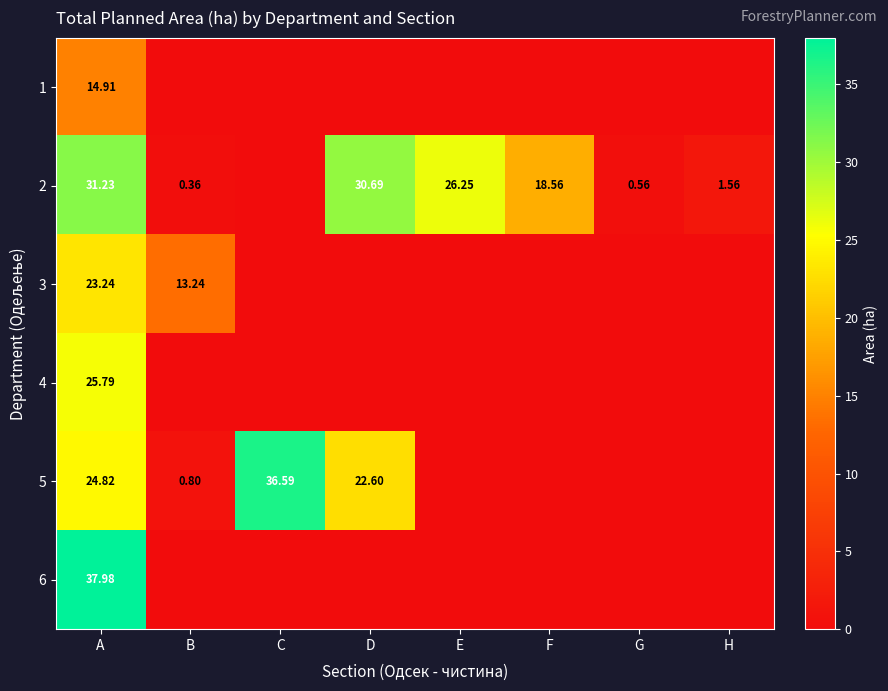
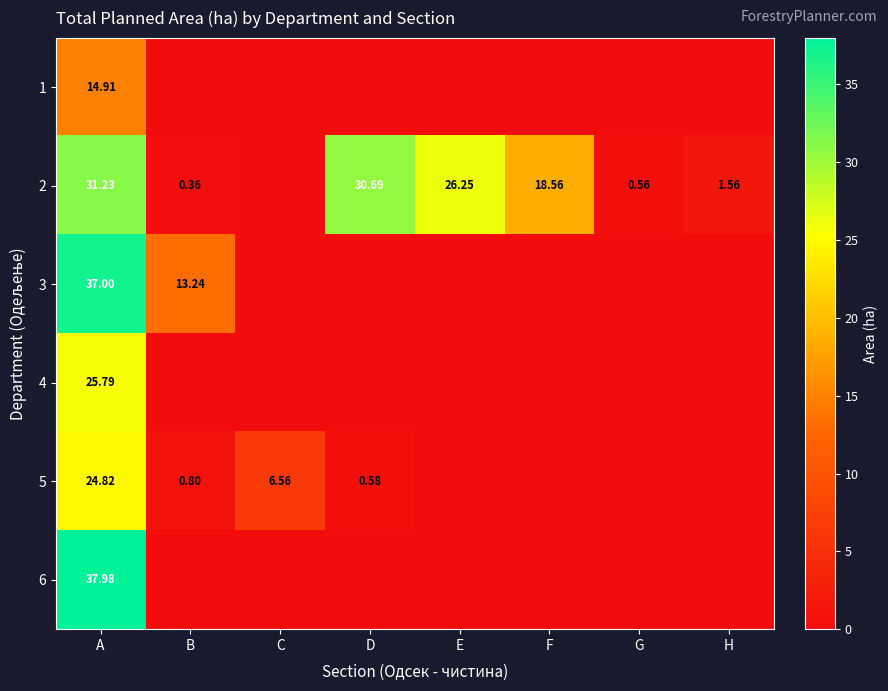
3, A: 23.24 -> 37.00
5, C: 36.59 -> 6.56
5, D: 22.60 -> 0.58
